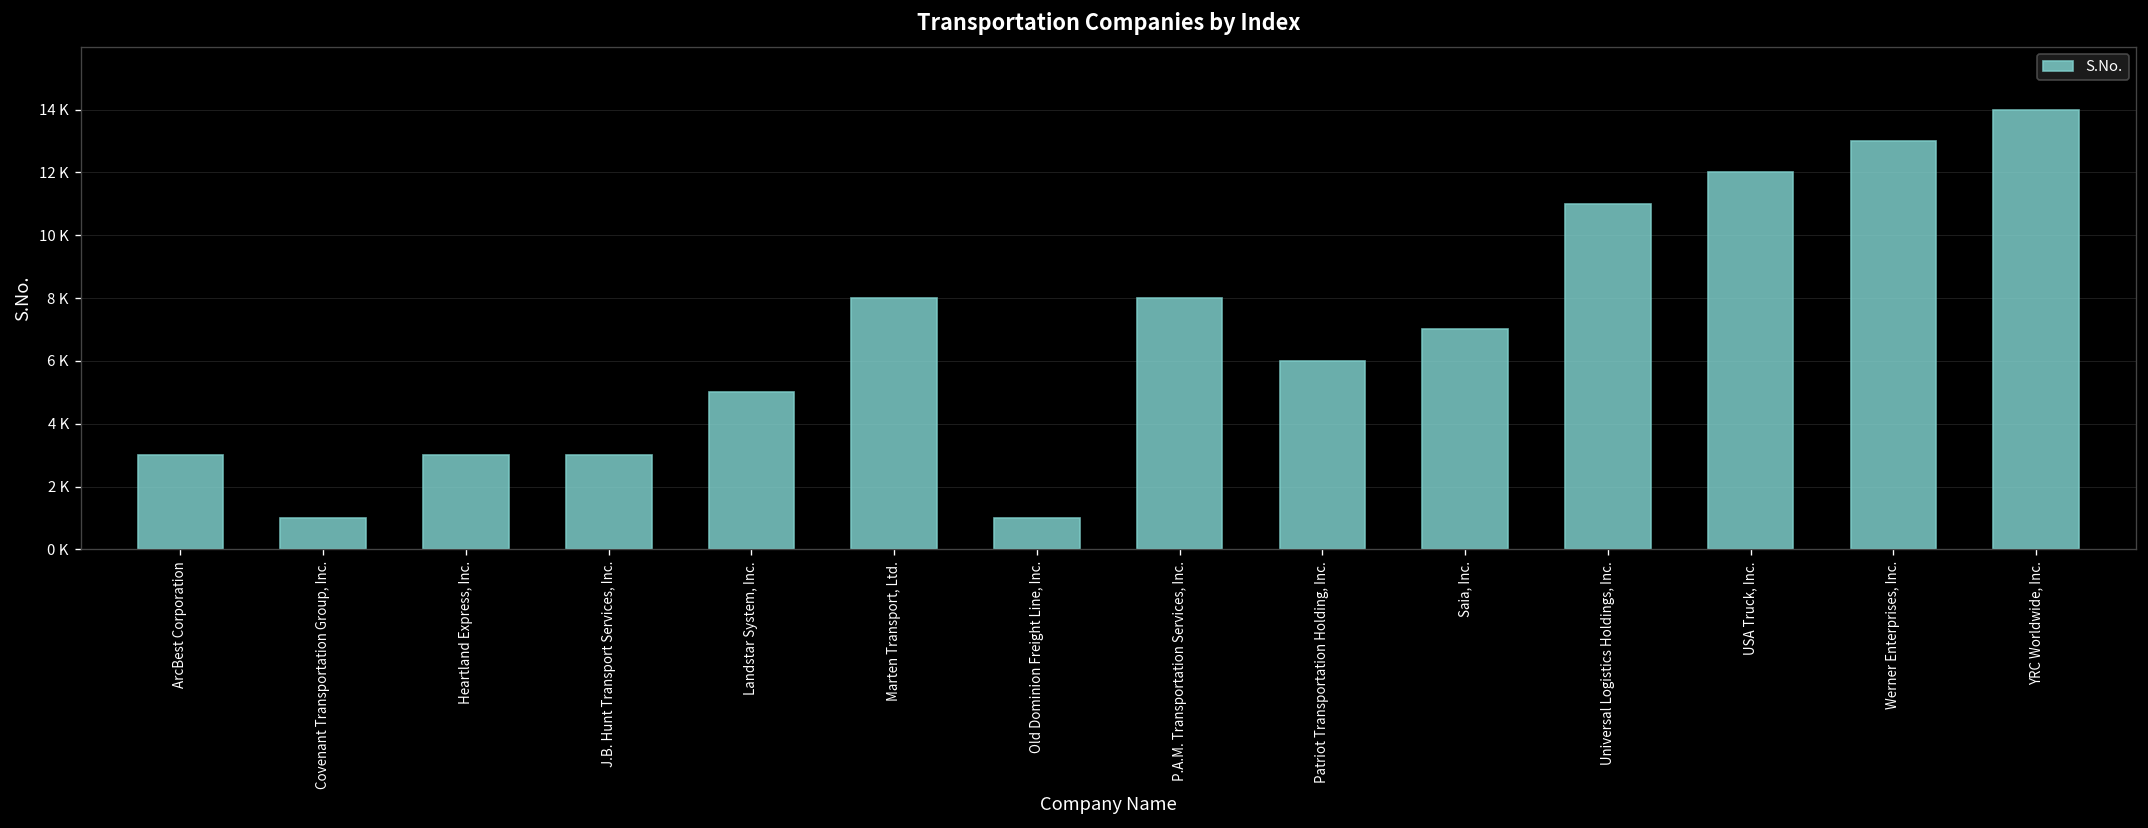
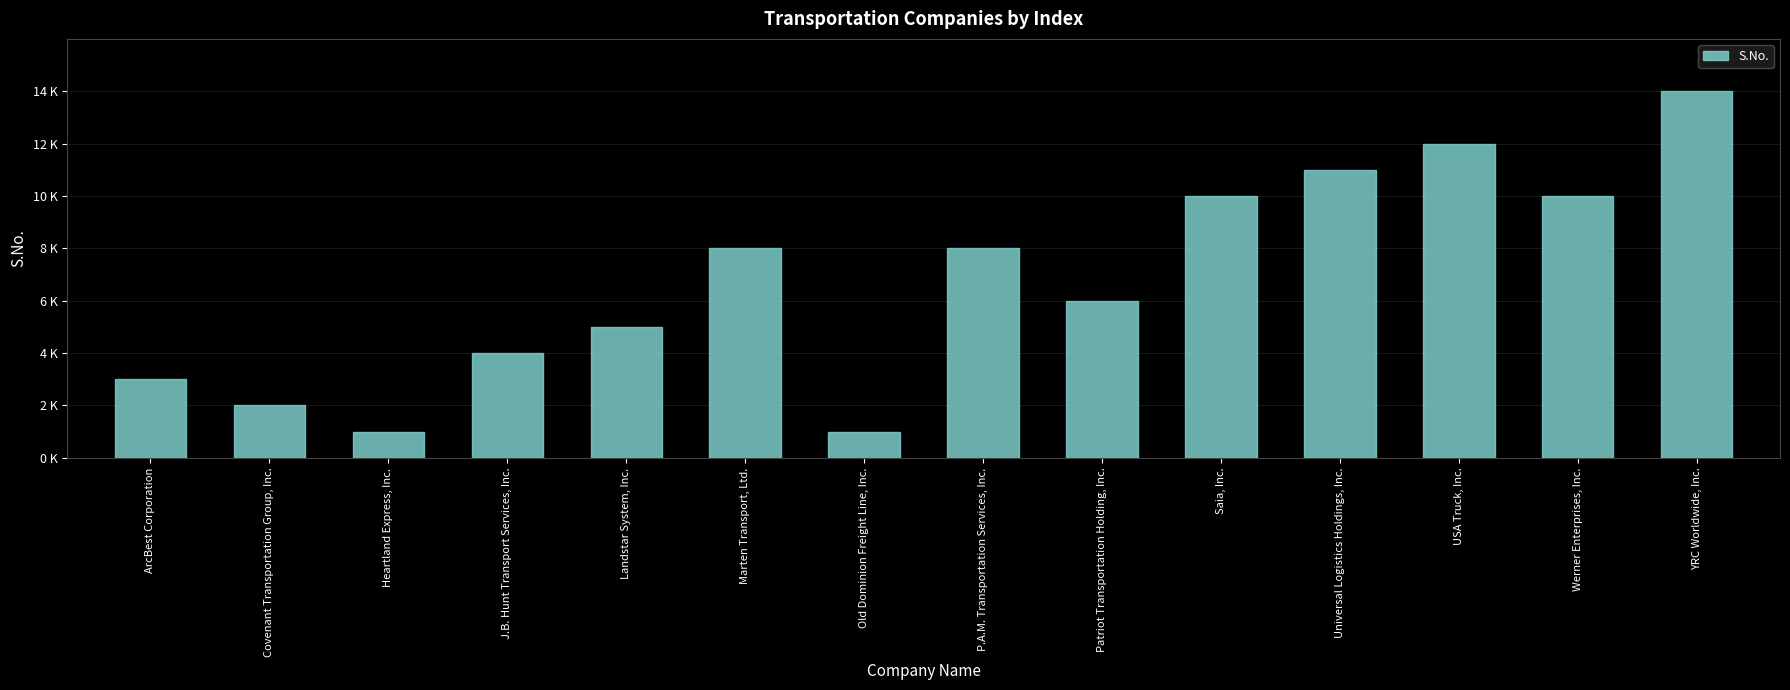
Covenant Transportation Group, Inc.: 1000 -> 2000
Heartland Express, Inc.: 3000 -> 1000
J.B. Hunt Transport Services, Inc.: 3000 -> 4000
Saia, Inc.: 7000 -> 10000
Werner Enterprises, Inc.: 13000 -> 10000
